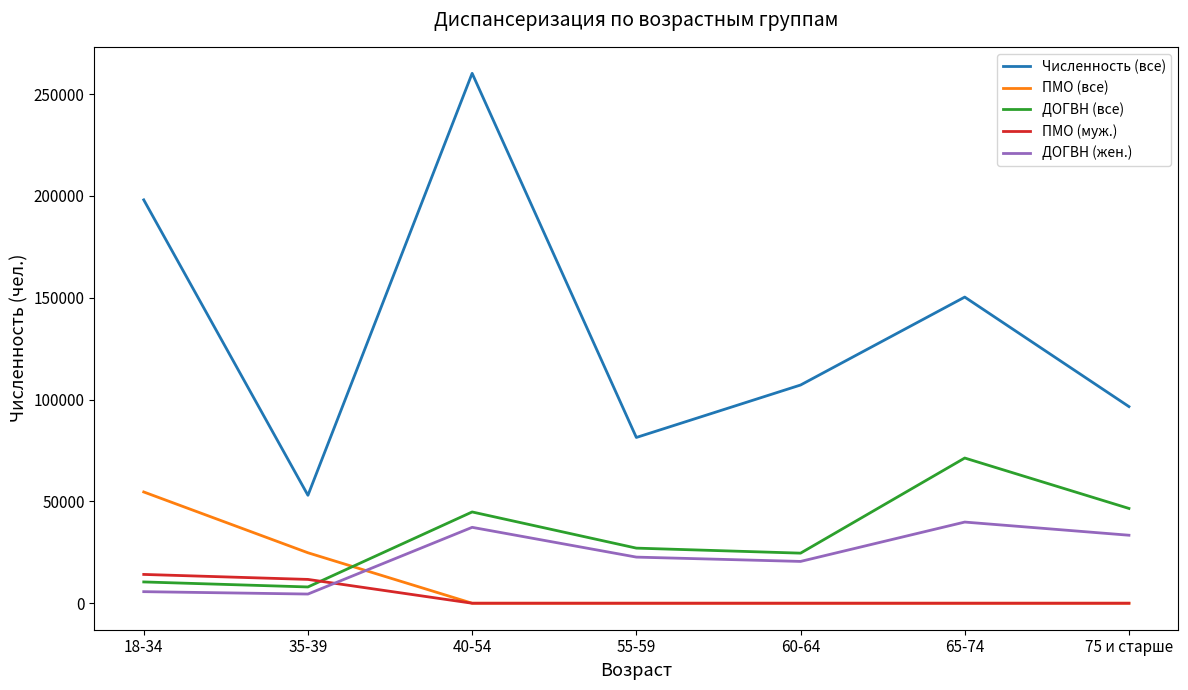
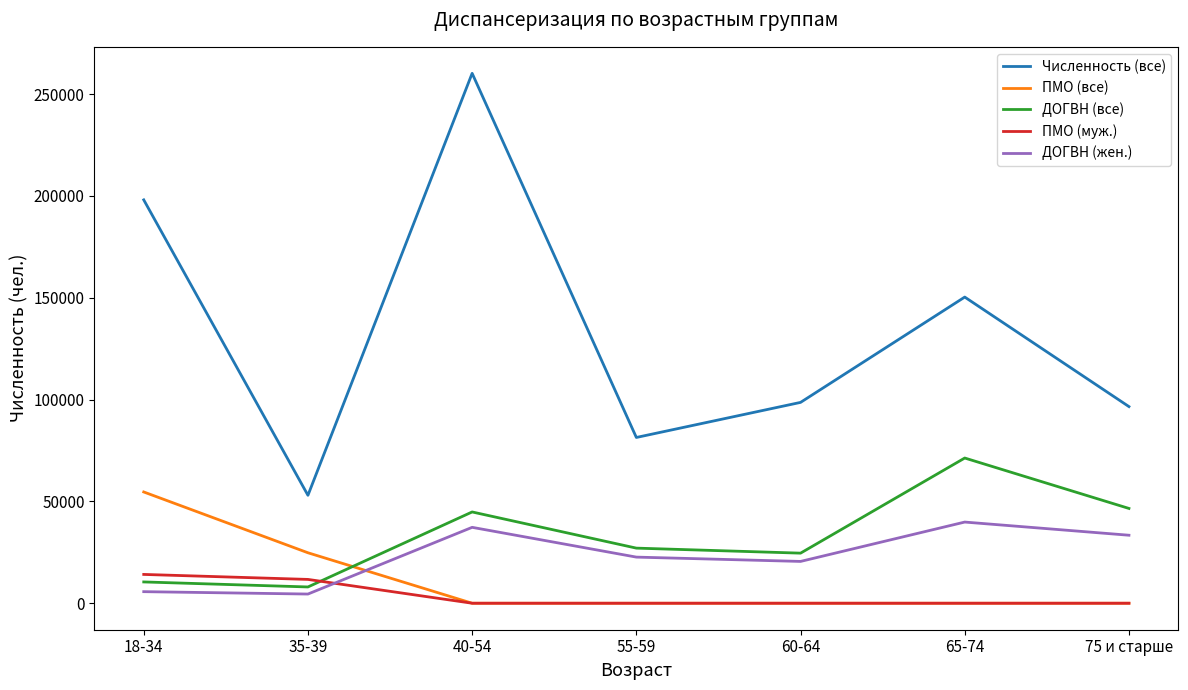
Численность (все), 60-64: 107000 -> 99000
